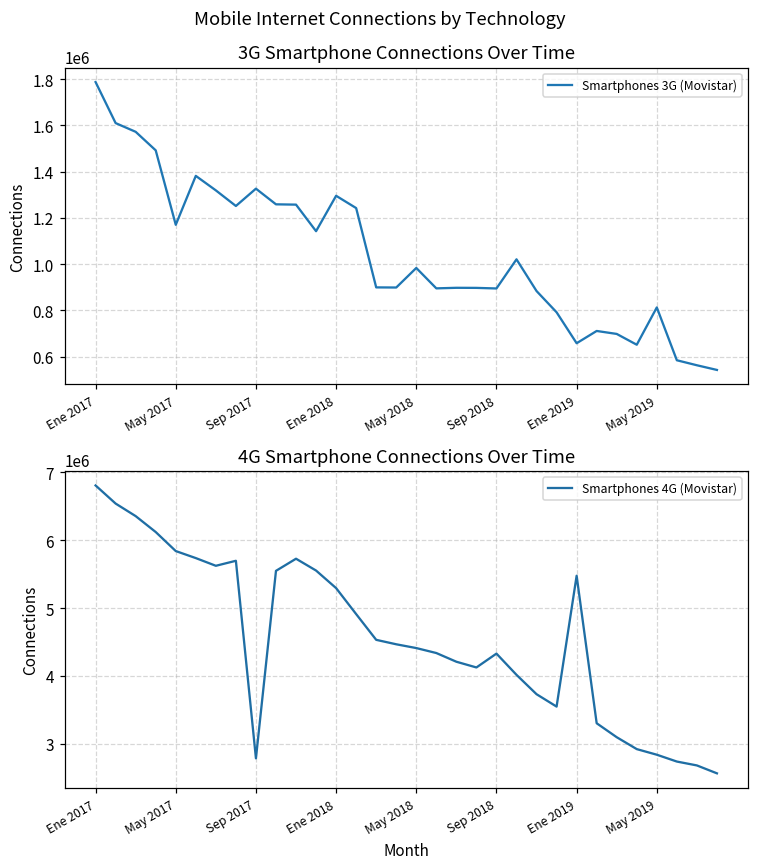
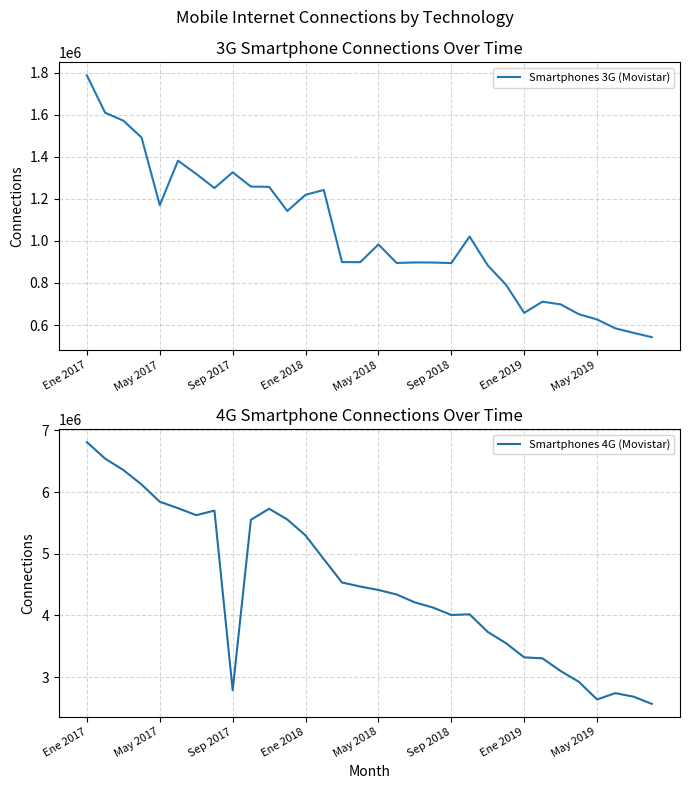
3G Smartphone Connections Over Time, Ene 2018: 1300000 -> 1220000
3G Smartphone Connections Over Time, May 2019: 810000 -> 630000
4G Smartphone Connections Over Time, Sep 2018: 4300000 -> 4000000
4G Smartphone Connections Over Time, Ene 2019: 5500000 -> 3300000
4G Smartphone Connections Over Time, May 2019: 2800000 -> 2600000
